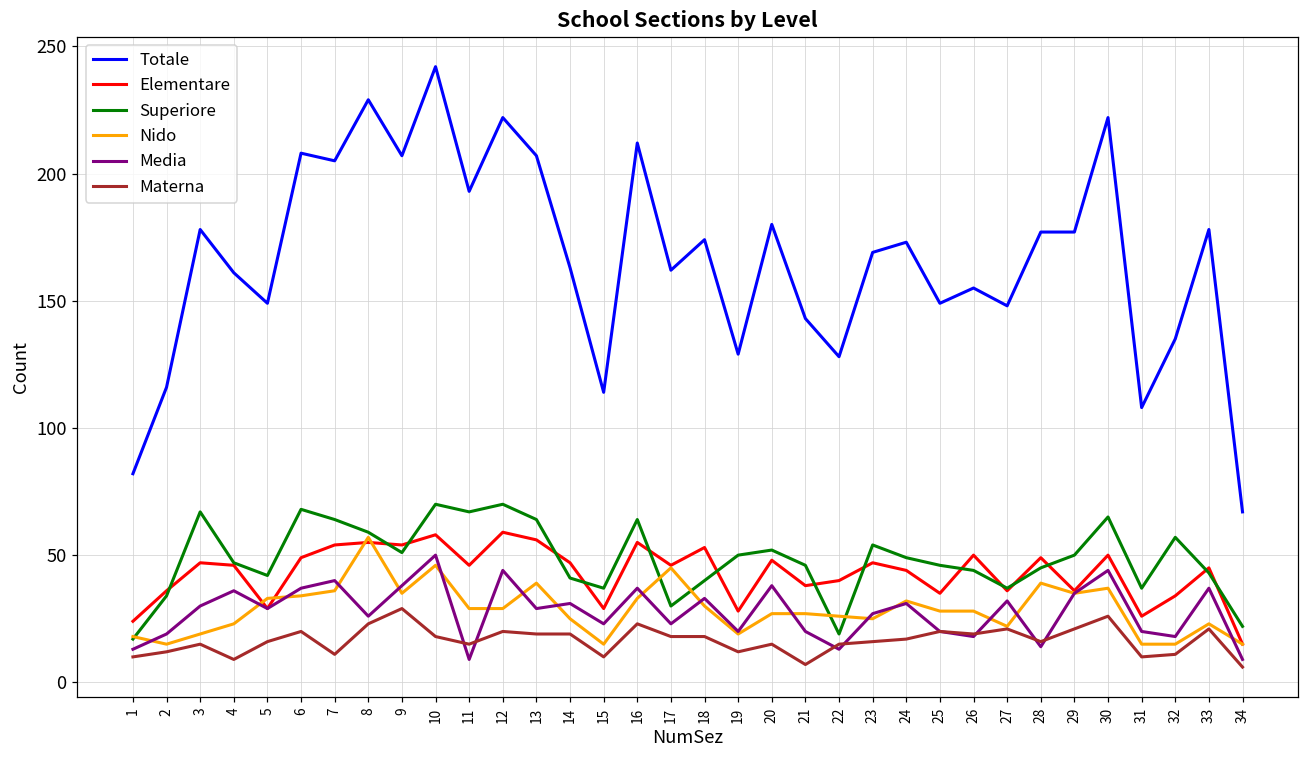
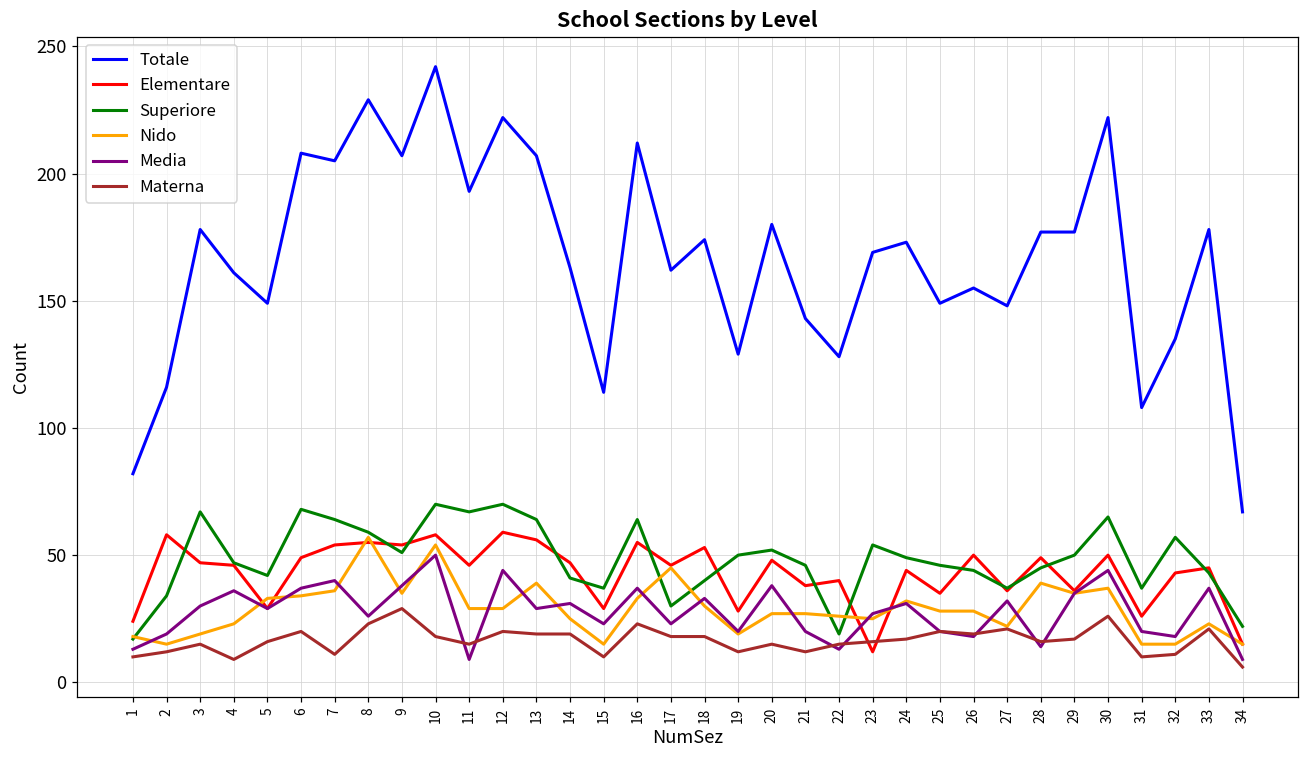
Elementare, 2: 36 -> 58
Nido, 10: 46 -> 54
Materna, 21: 7 -> 12
Elementare, 23: 47 -> 12
Materna, 29: 21 -> 17
Elementare, 32: 34 -> 43
